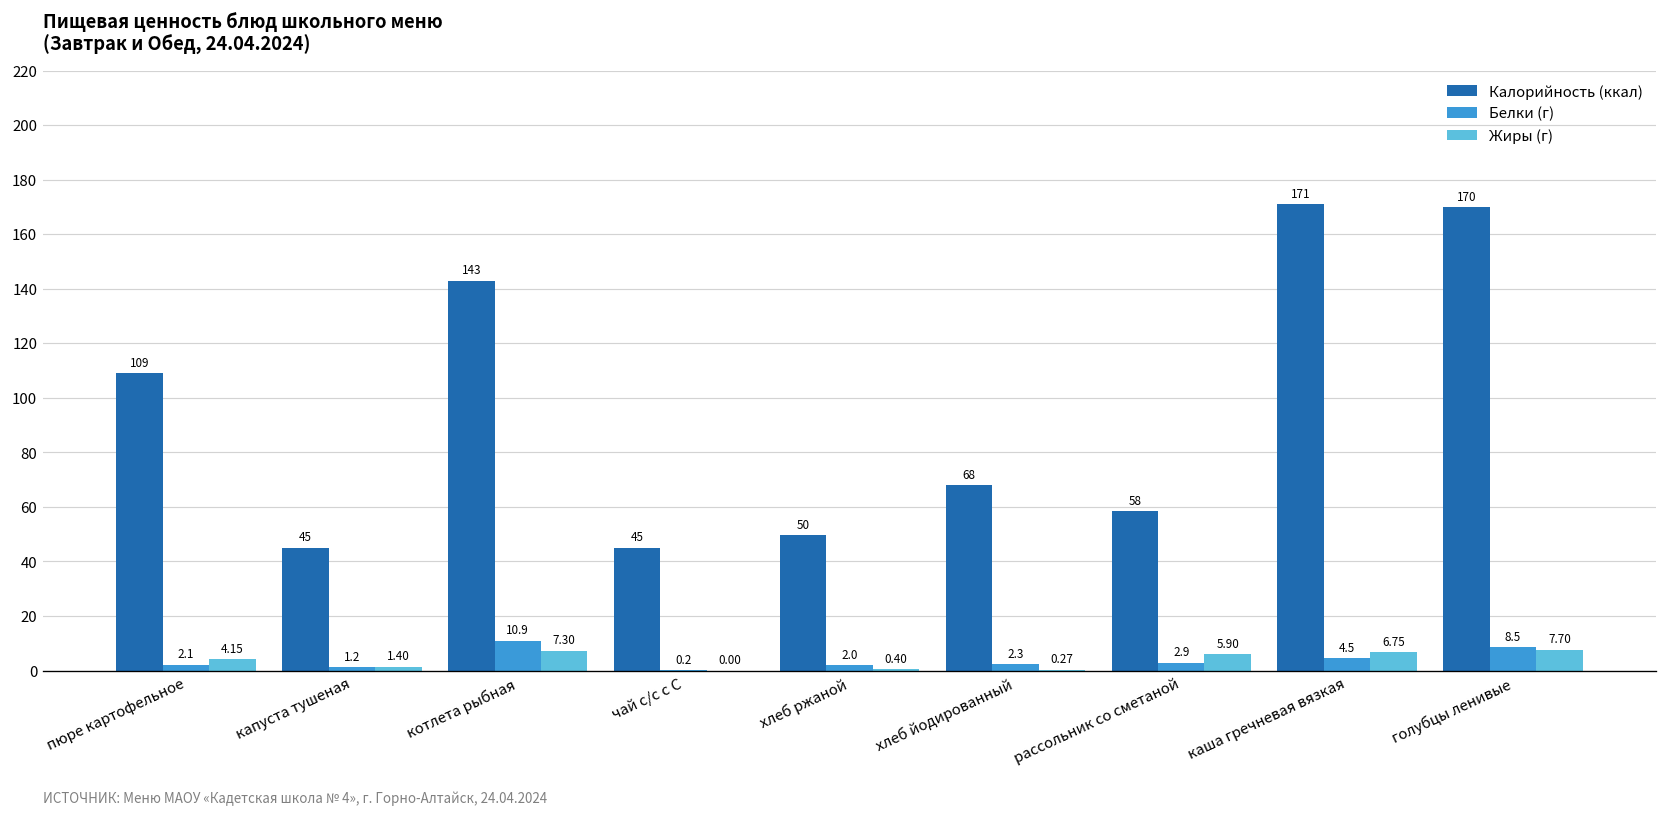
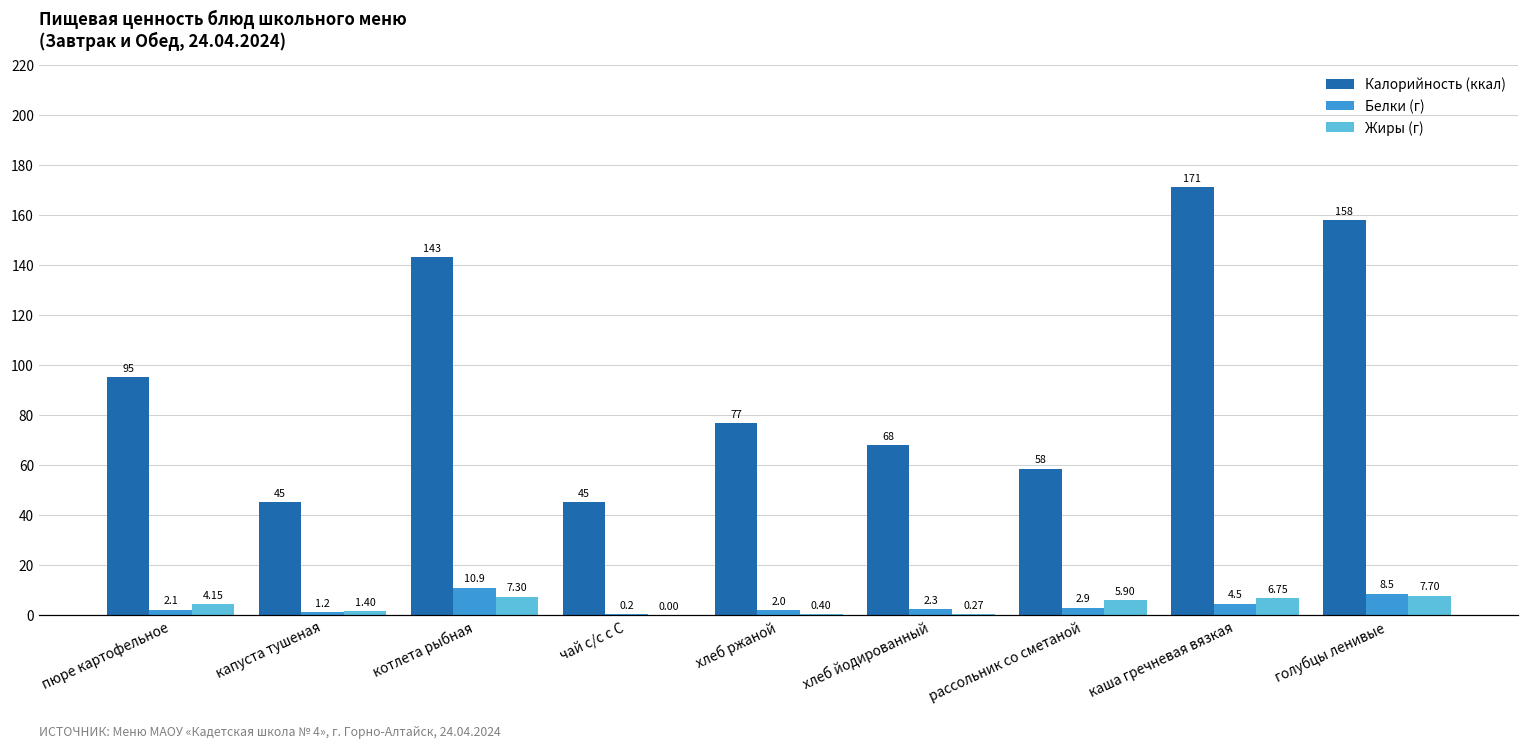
Калорийность (ккал), пюре картофельное: 109 -> 95
Калорийность (ккал), хлеб ржаной: 50 -> 77
Калорийность (ккал), голубцы ленивые: 170 -> 158
